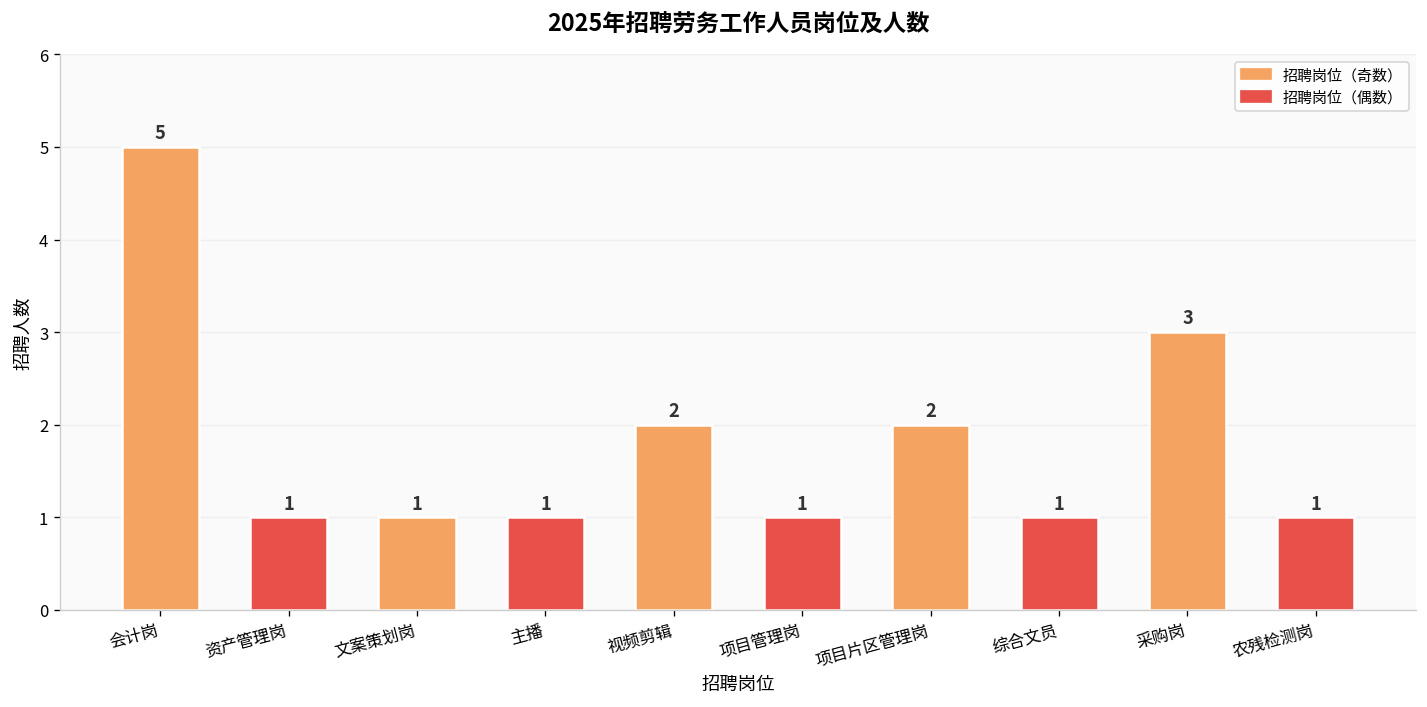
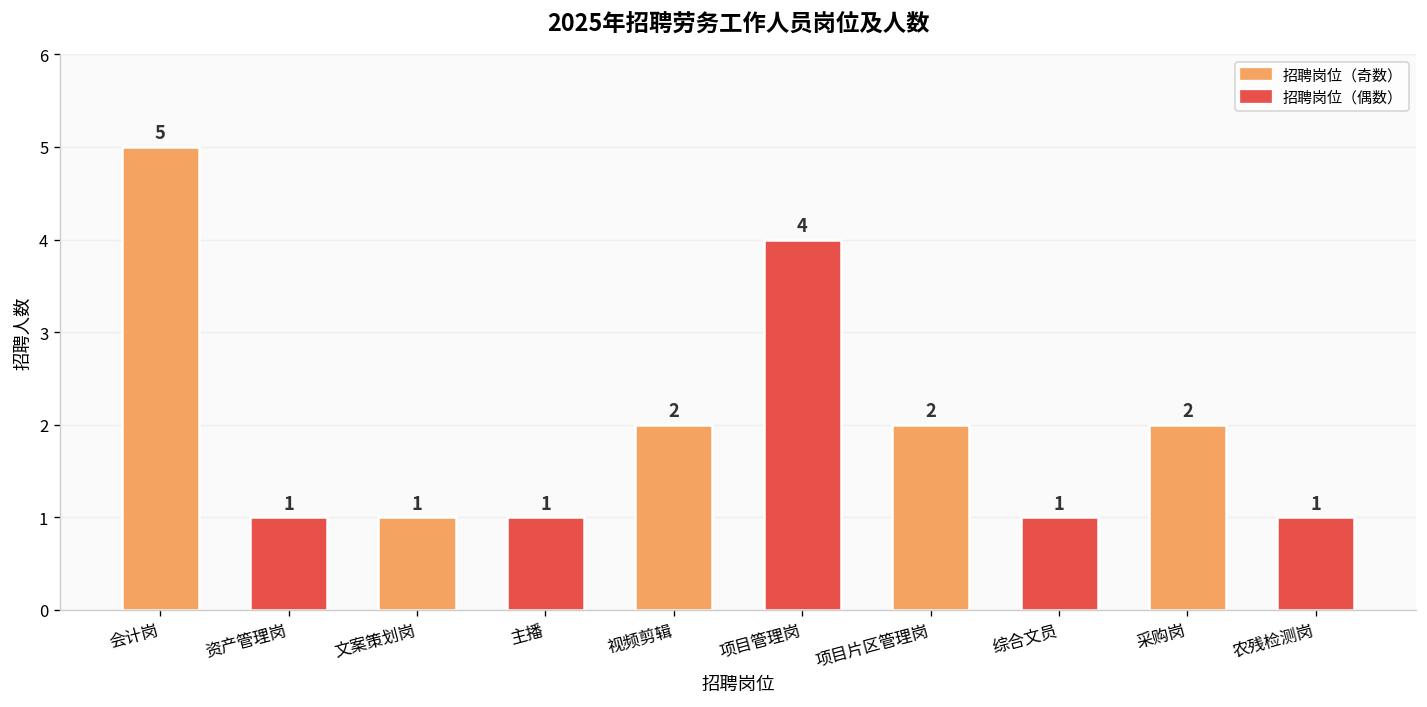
项目管理岗: 1 -> 4
采购岗: 3 -> 2
